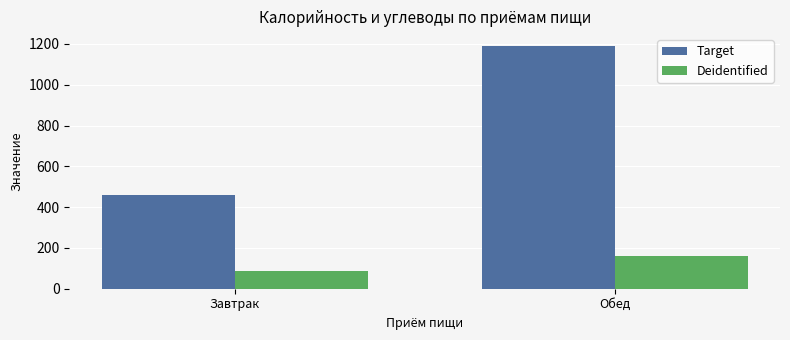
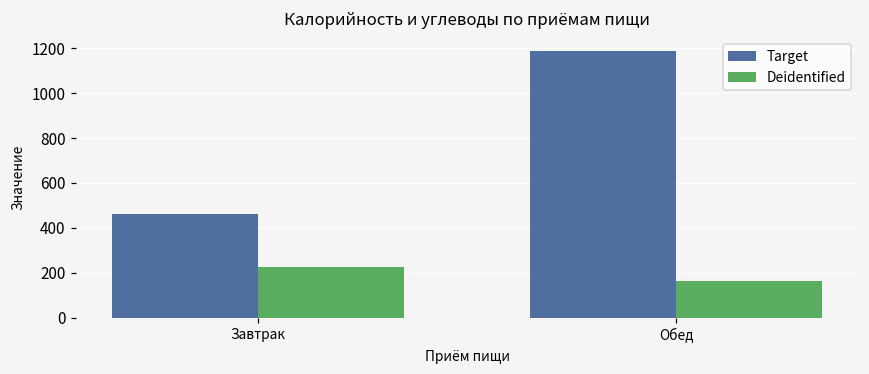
Deidentified, Завтрак: 90 -> 230
